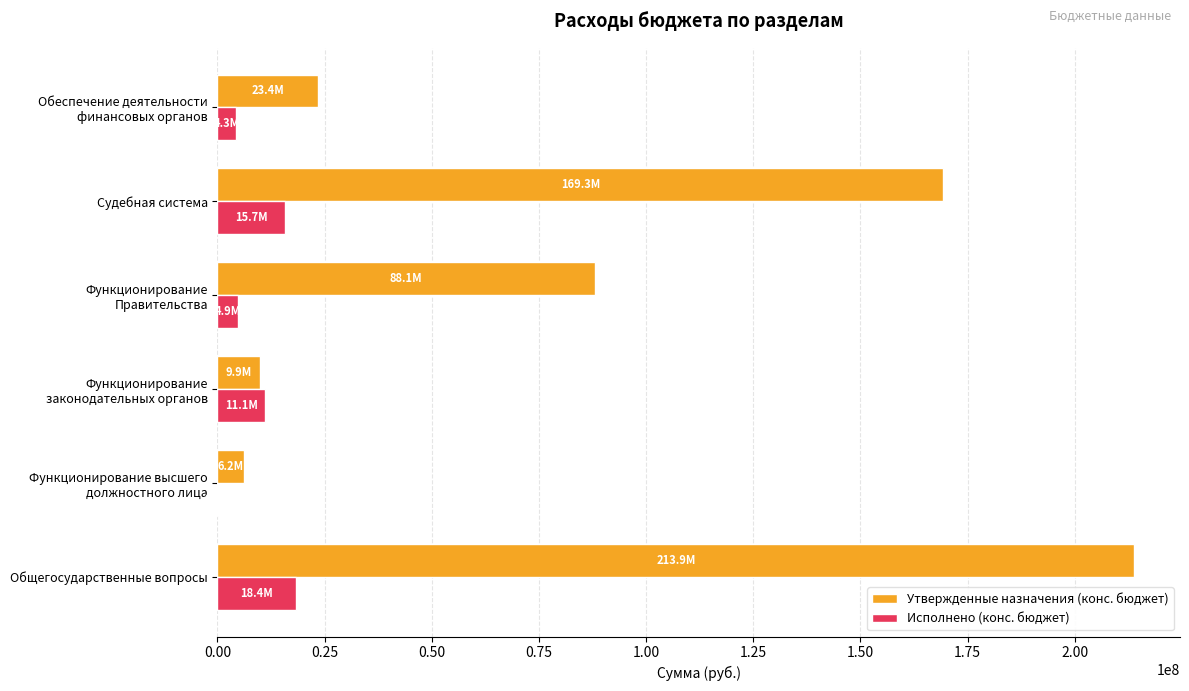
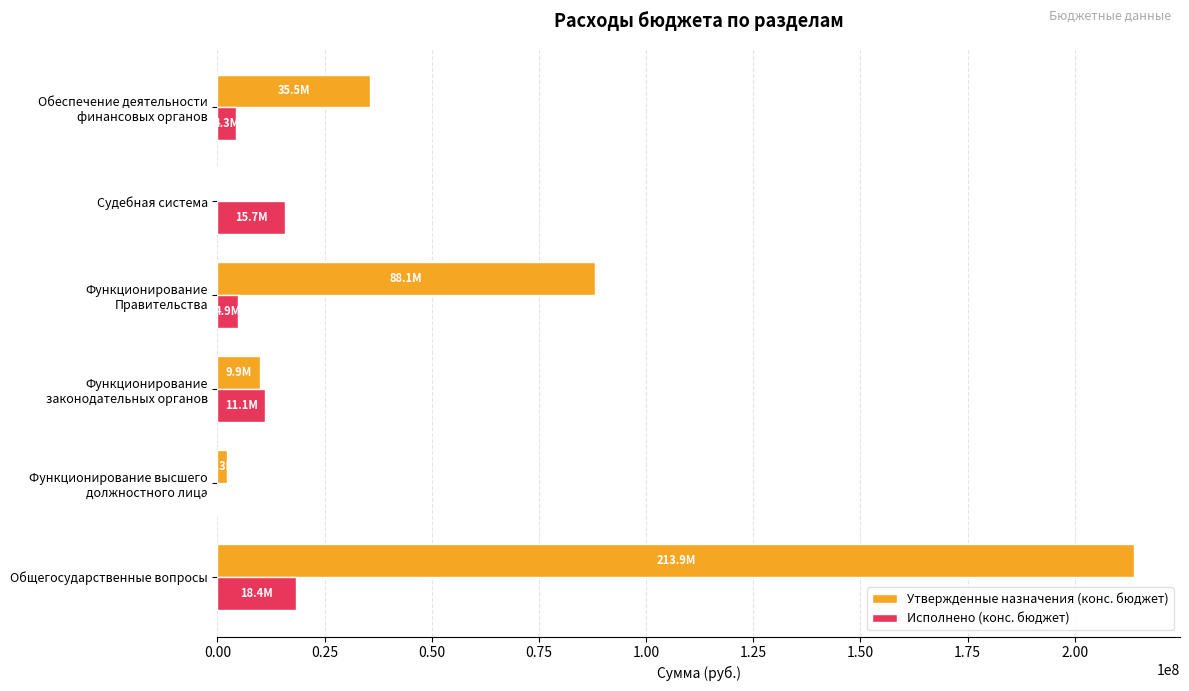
Утвержденные назначения (конс. бюджет), Обеспечение деятельности финансовых органов: 23.4M -> 35.5M
Утвержденные назначения (конс. бюджет), Судебная система: 169000000 -> 0
Утвержденные назначения (конс. бюджет), Функционирование высшего должностного лица: 6000000 -> 2000000
